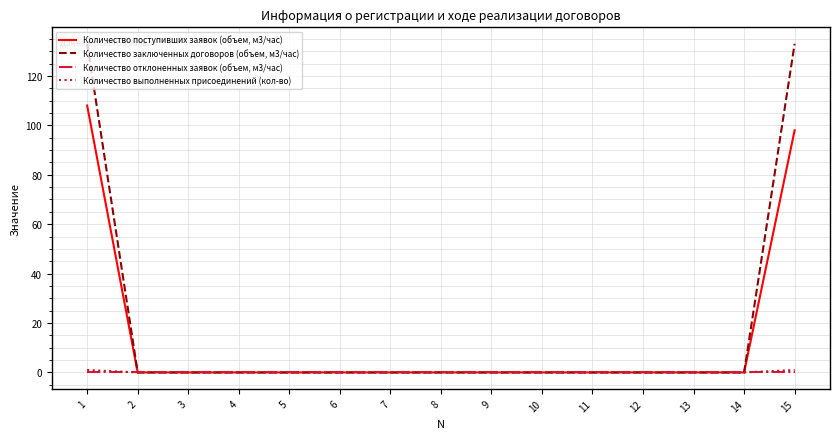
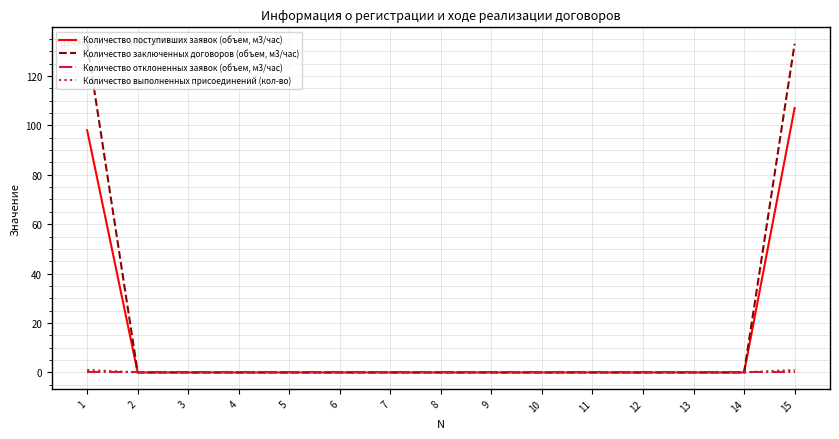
Количество поступивших заявок (объем, м3/час), 1: 108 -> 98
Количество поступивших заявок (объем, м3/час), 15: 98 -> 107
